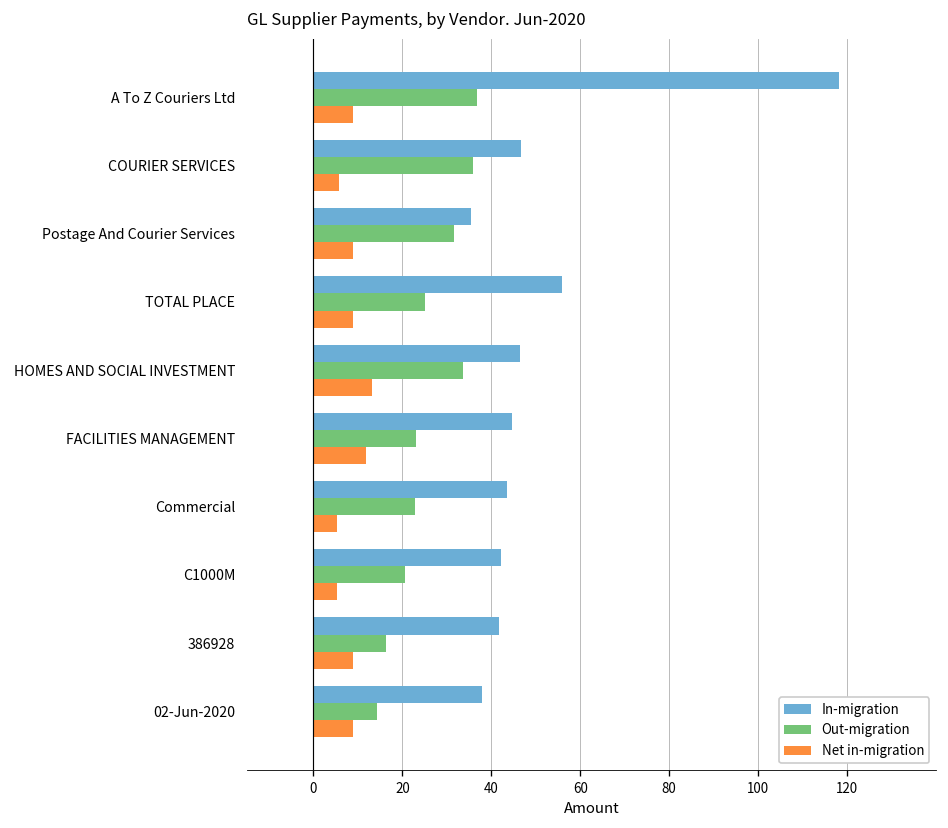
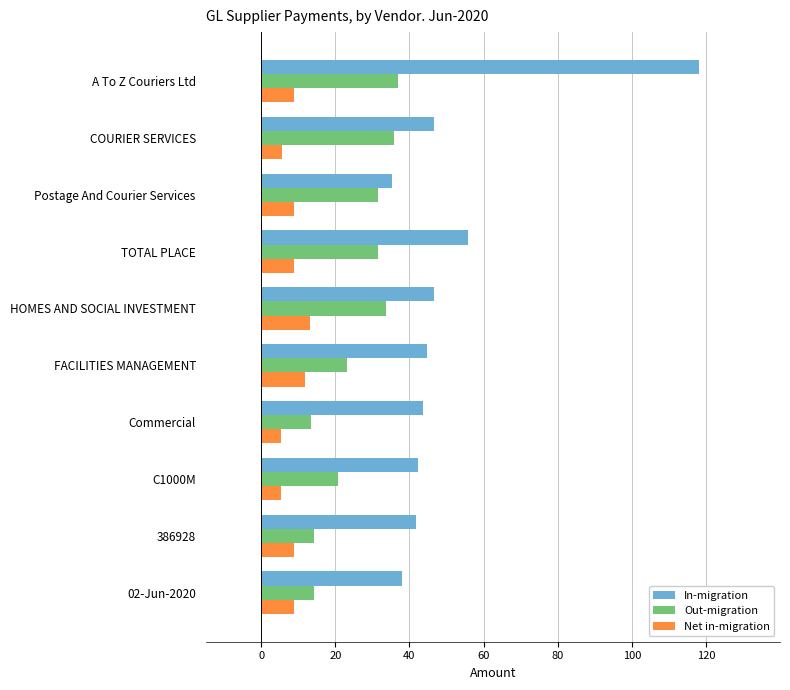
Out-migration, TOTAL PLACE: 25 -> 32
Out-migration, Commercial: 23 -> 14
Out-migration, 386928: 16 -> 14
